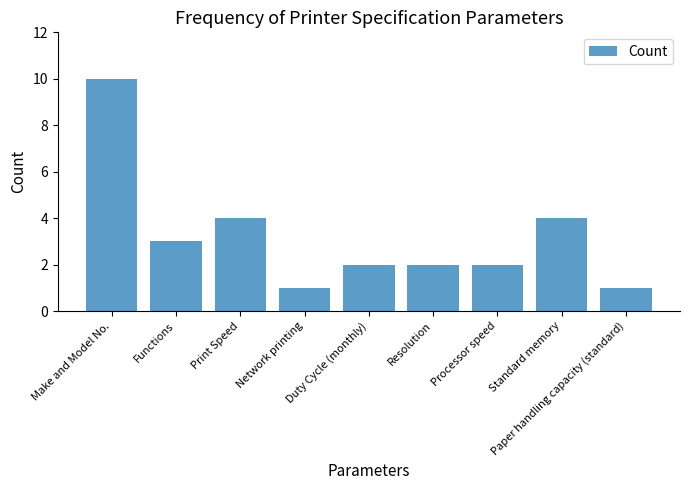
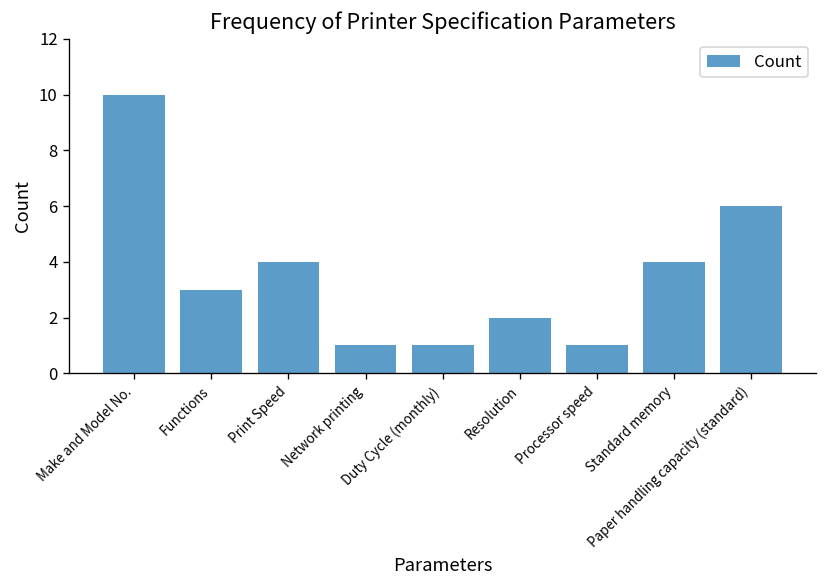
Duty Cycle (monthly): 2 -> 1
Processor speed: 2 -> 1
Paper handling capacity (standard): 1 -> 6
